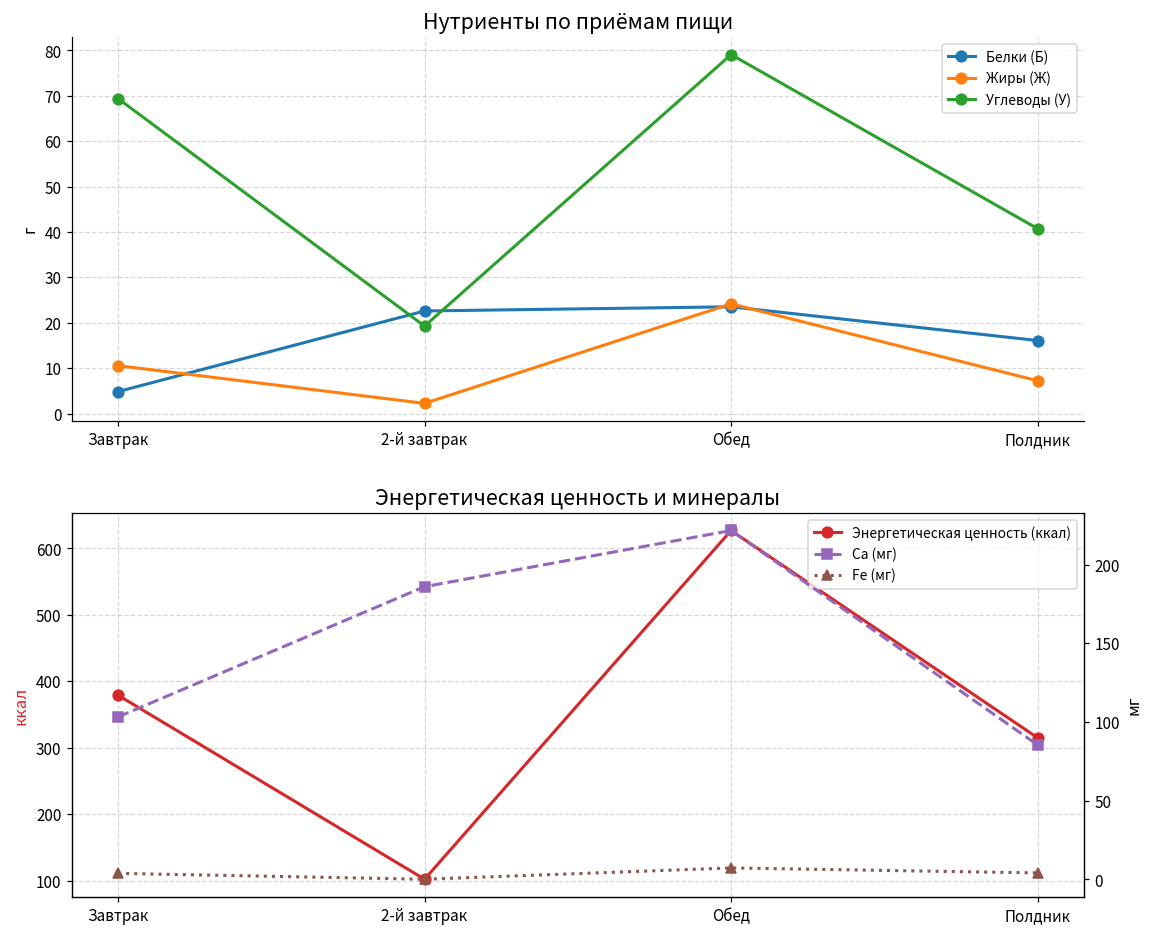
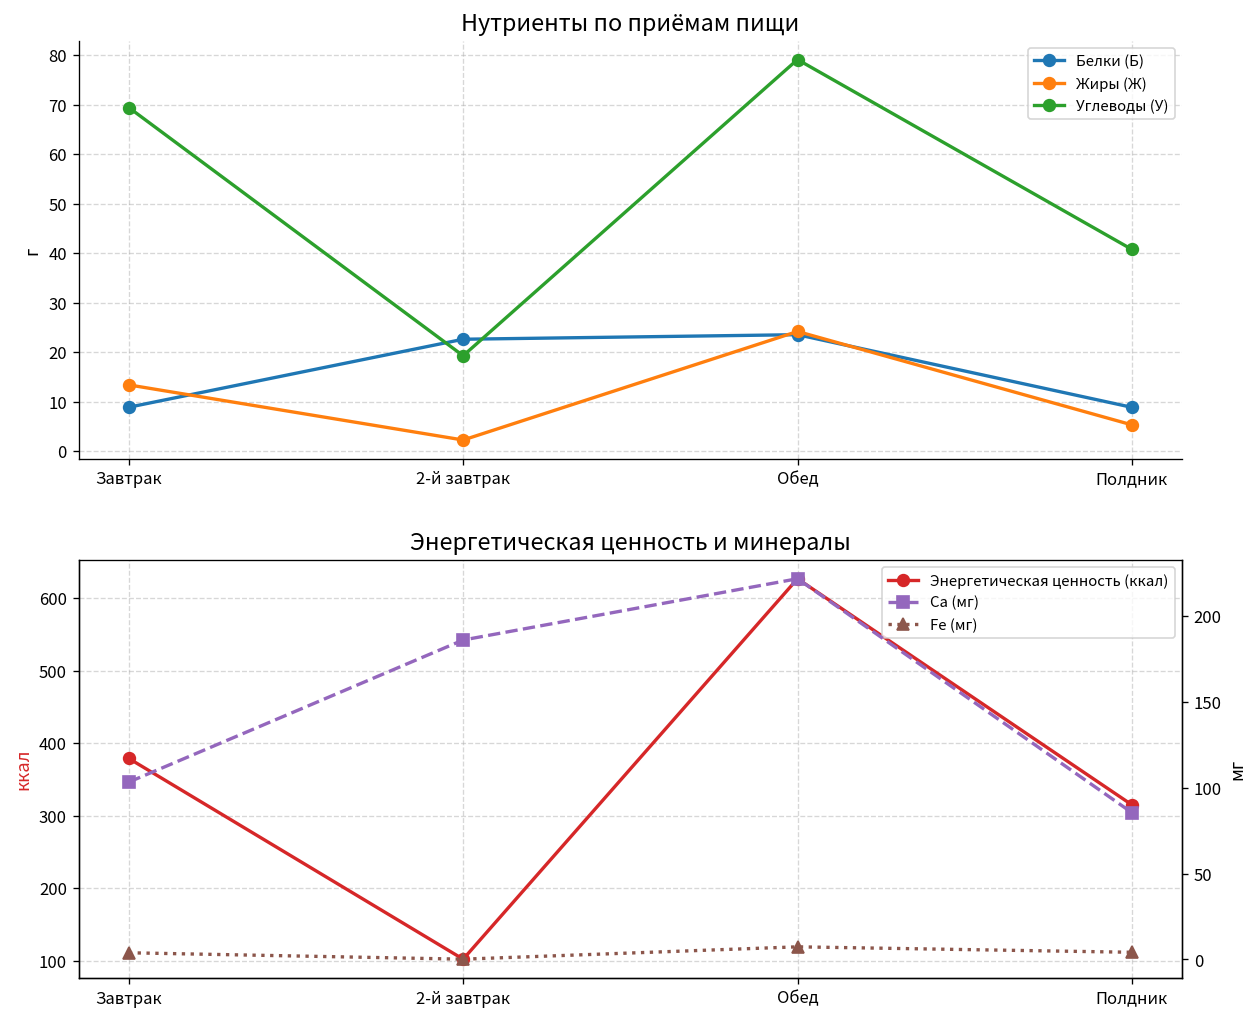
Нутриенты по приёмам пищи, Белки (Б), Завтрак: 5 -> 9
Нутриенты по приёмам пищи, Жиры (Ж), Завтрак: 11 -> 13
Нутриенты по приёмам пищи, Белки (Б), Полдник: 16 -> 9
Нутриенты по приёмам пищи, Жиры (Ж), Полдник: 7 -> 5
